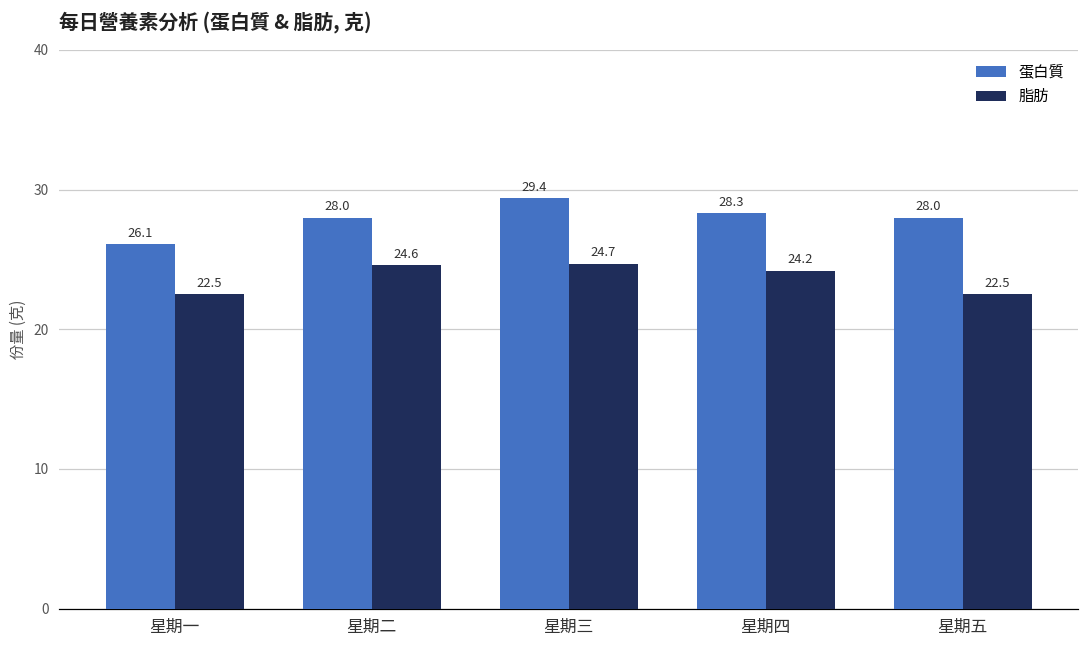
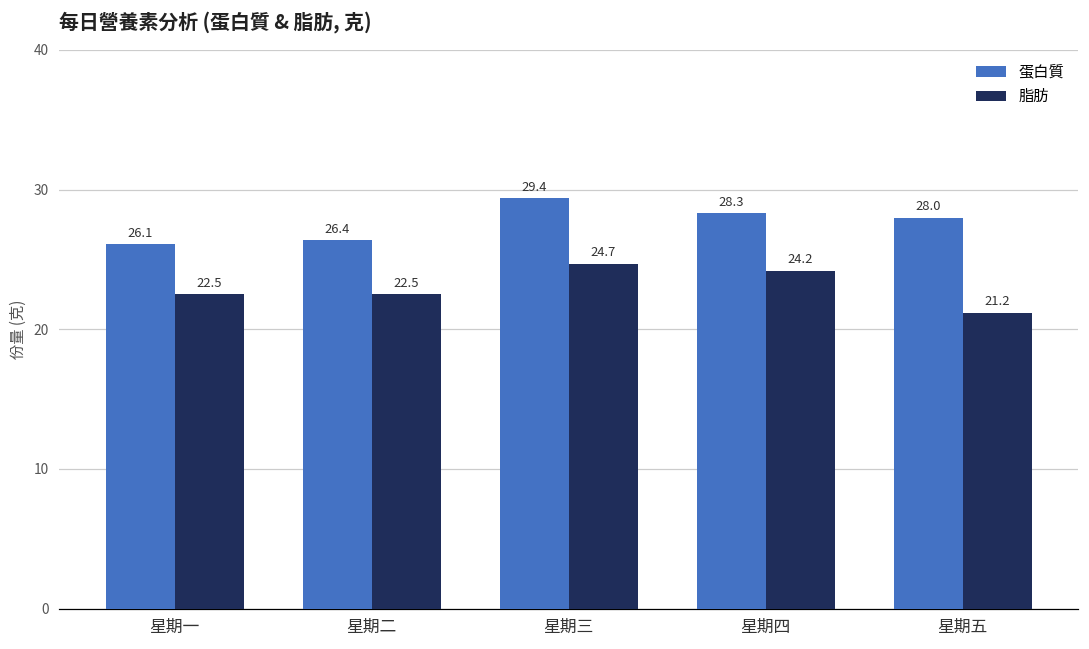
蛋白質, 星期二: 28.0 -> 26.4
脂肪, 星期二: 24.6 -> 22.5
脂肪, 星期五: 22.5 -> 21.2
